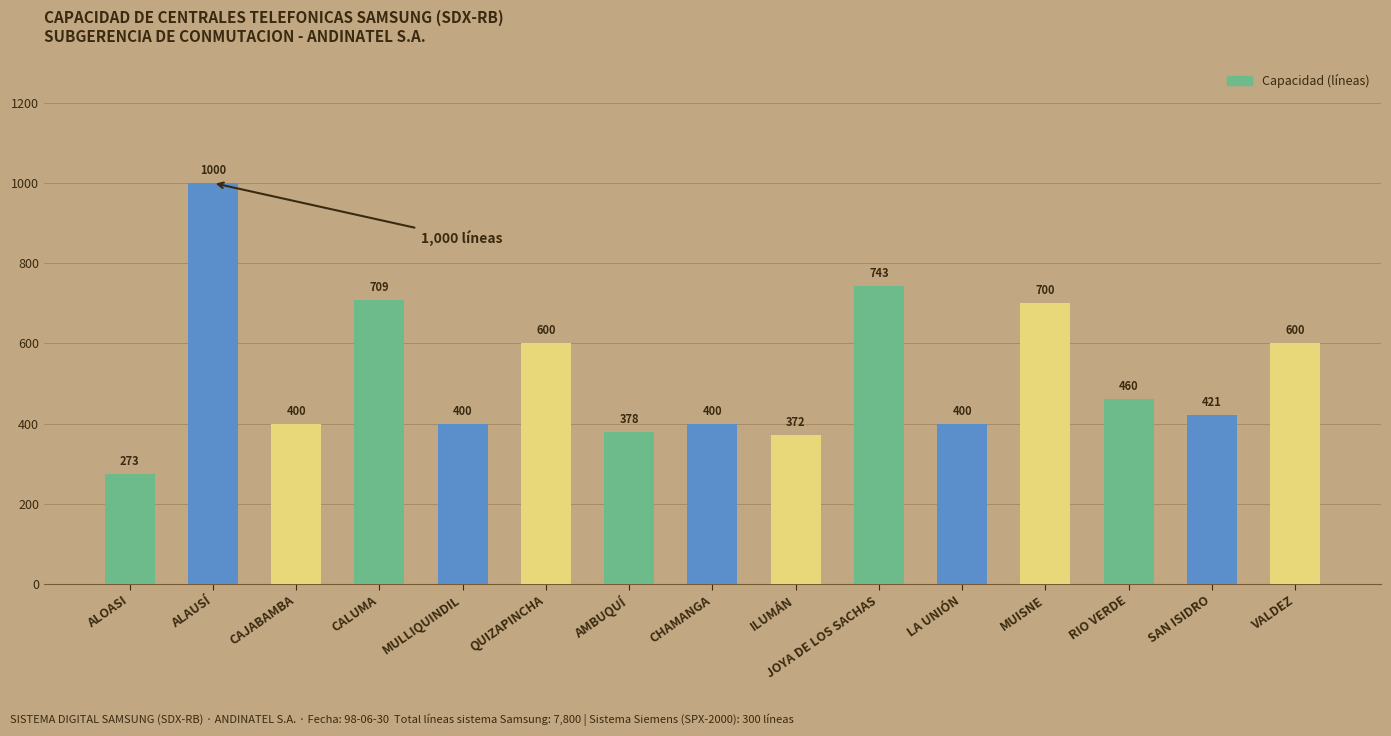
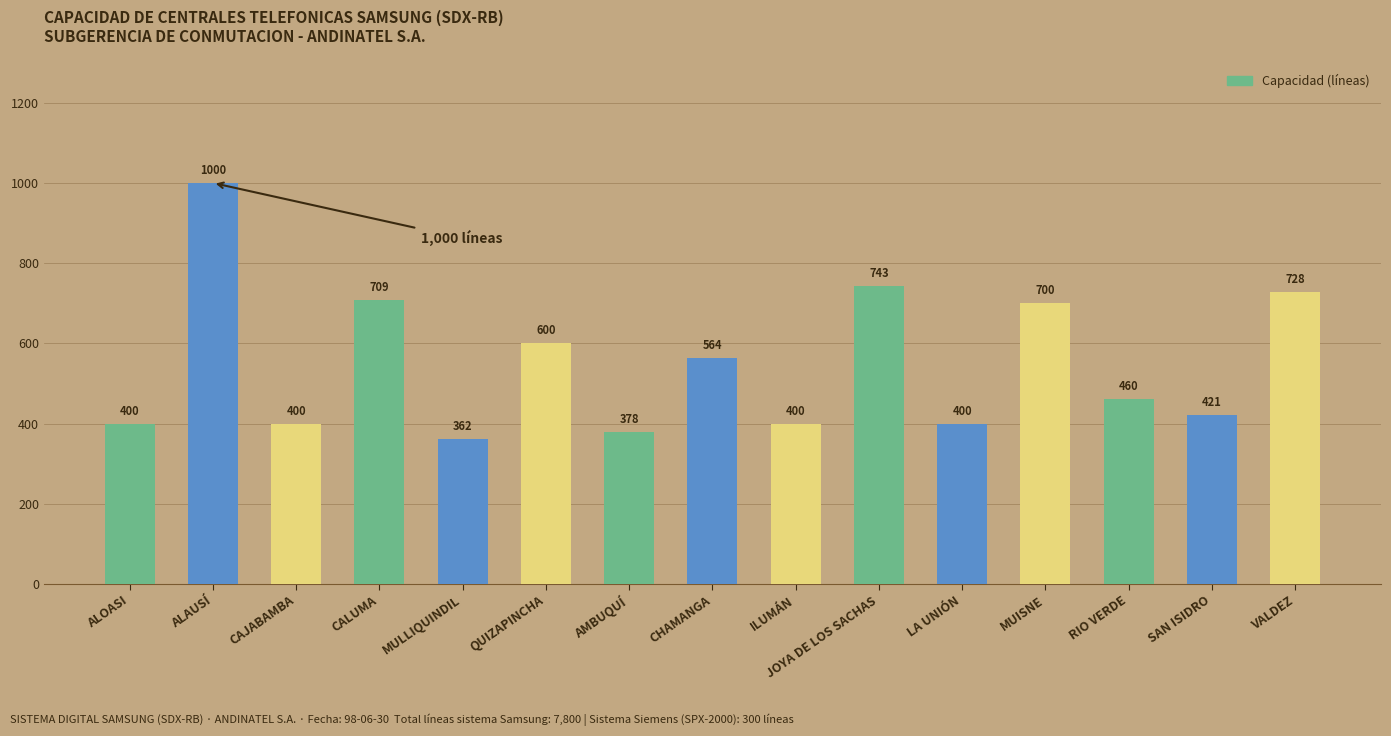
ALOASI: 273 -> 400
MULLIQUINDIL: 400 -> 362
CHAMANGA: 400 -> 564
ILUMÁN: 372 -> 400
VALDEZ: 600 -> 728
